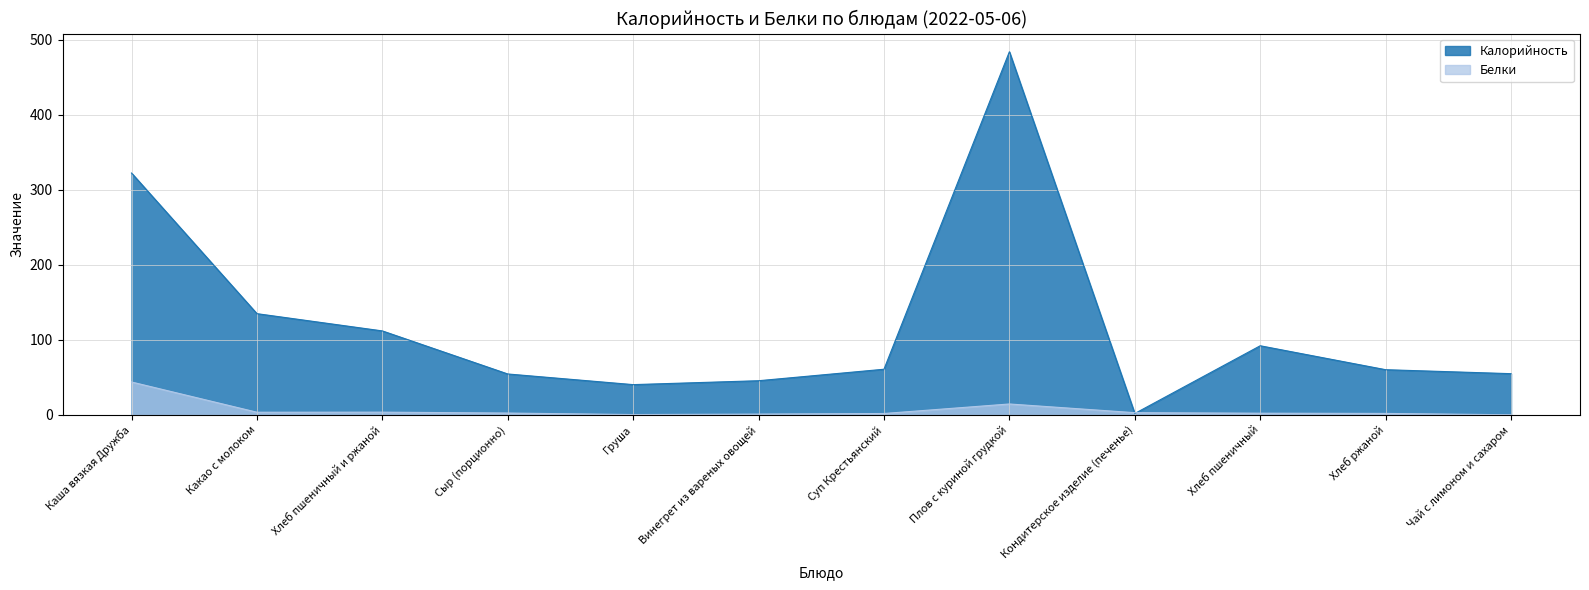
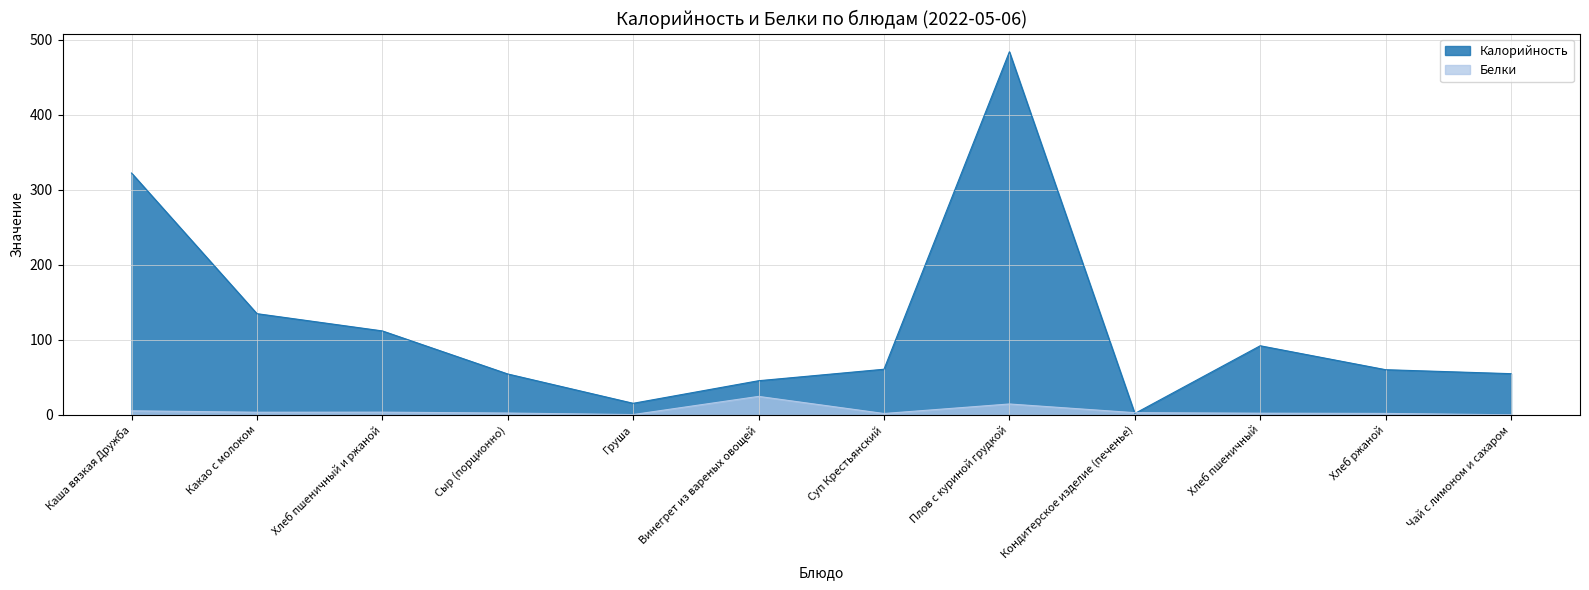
Белки, Каша вязкая Дружба: 40 -> 10
Калорийность, Груша: 40 -> 20
Белки, Винегрет из вареных овощей: 0 -> 20
